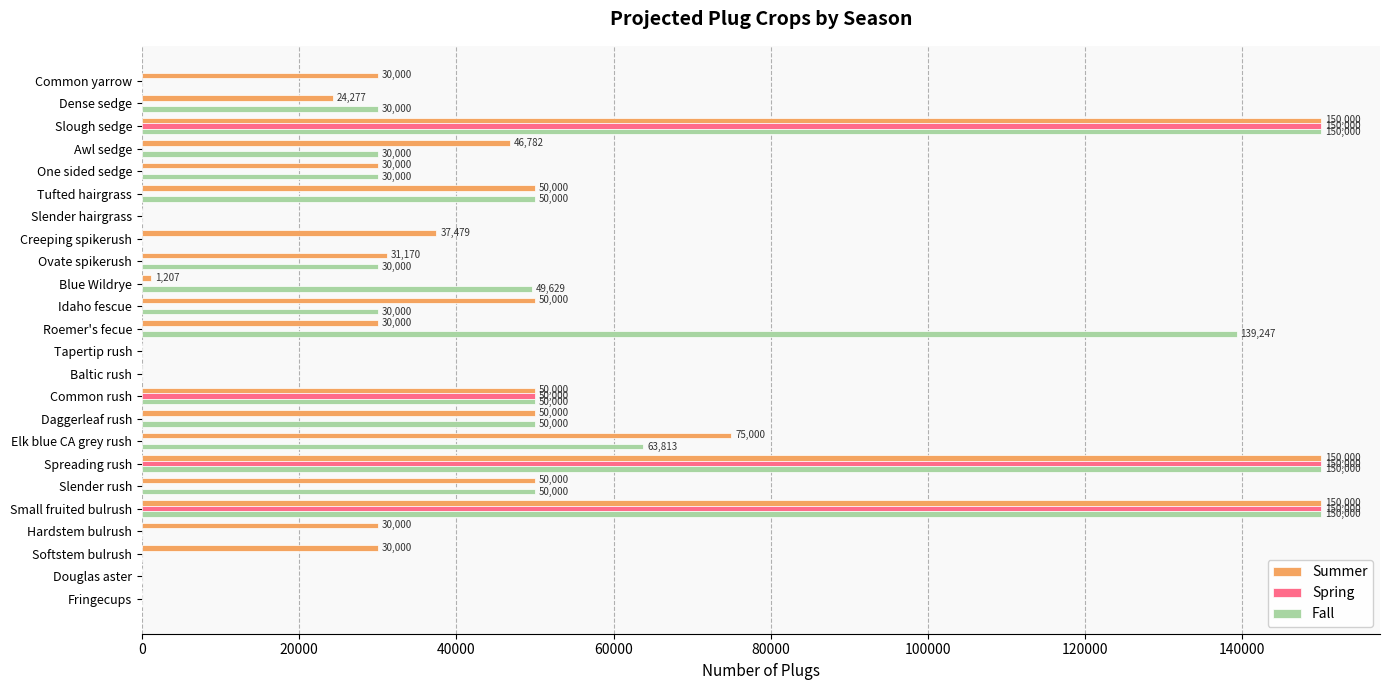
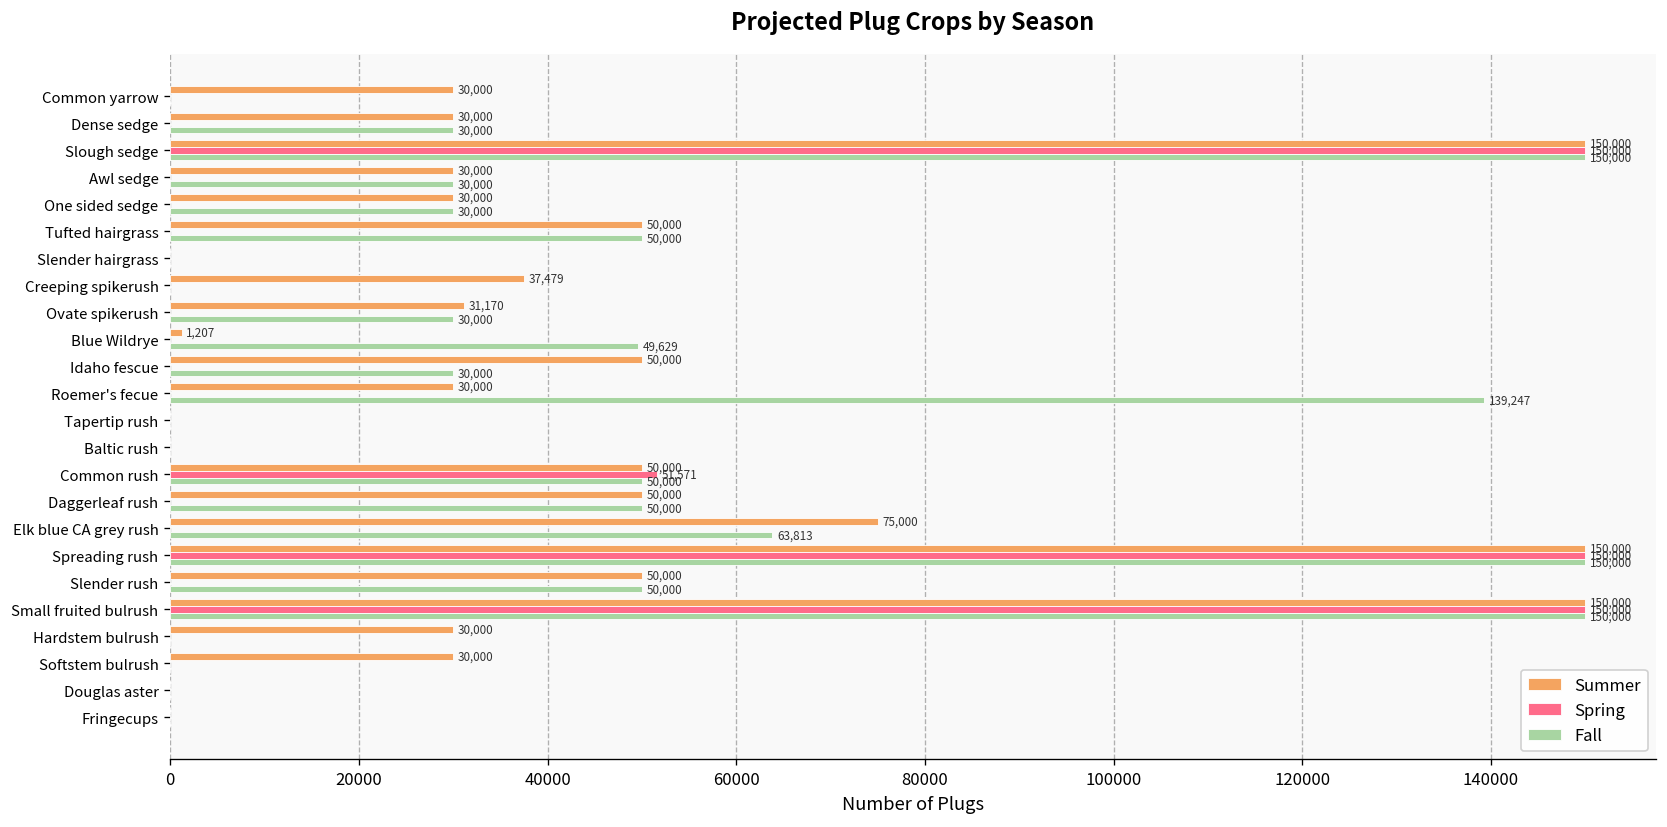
Summer, Dense sedge: 24,277 -> 30,000
Summer, Awl sedge: 46,782 -> 30,000
Spring, Common rush: 50,000 -> 51,571
